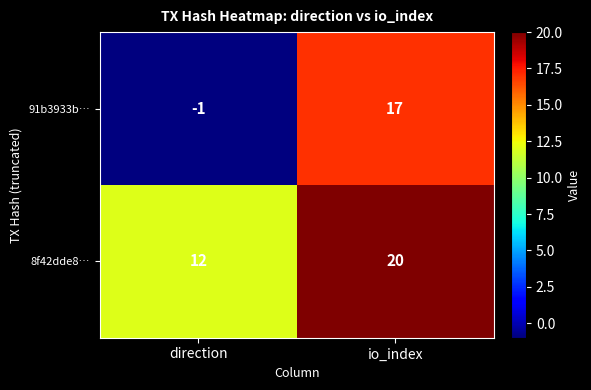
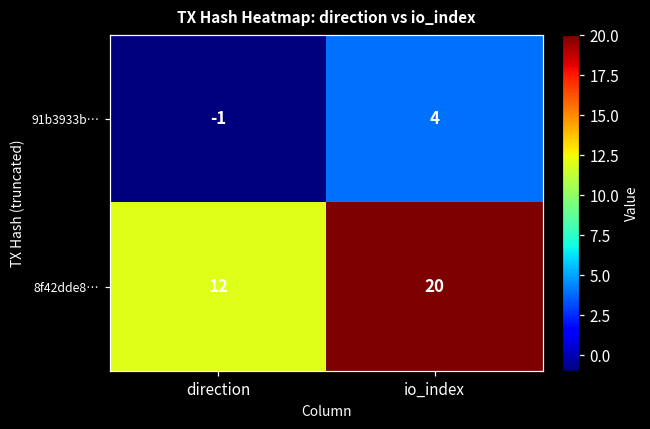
91b3933b…, io_index: 17 -> 4
